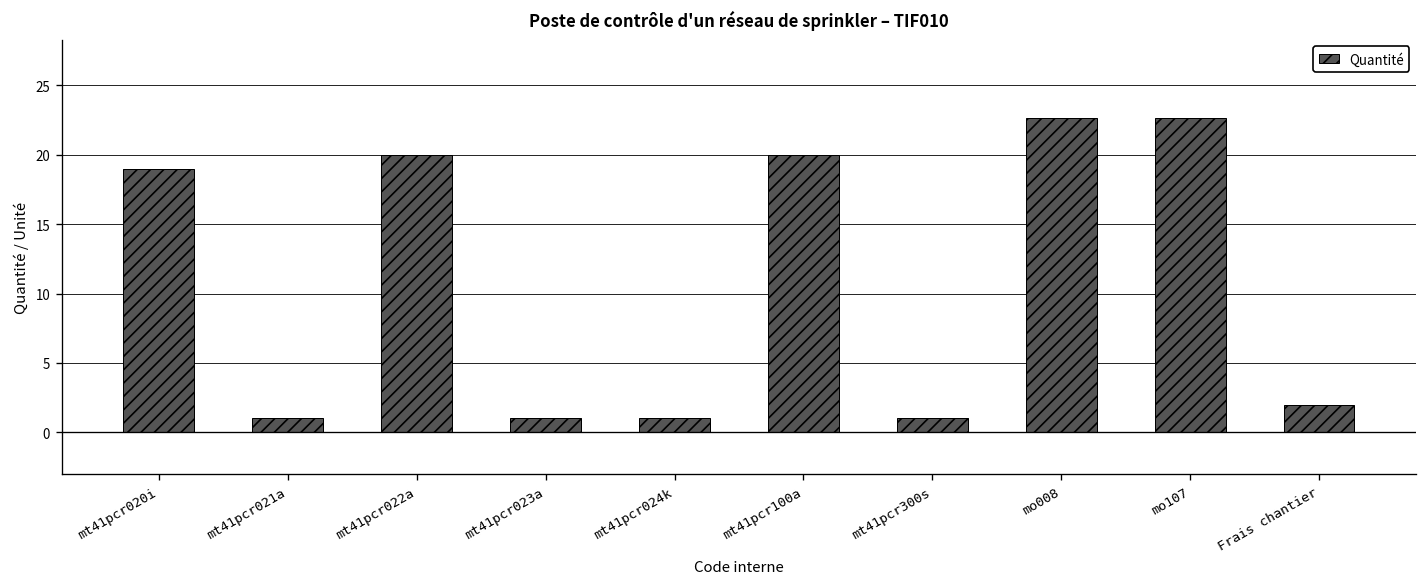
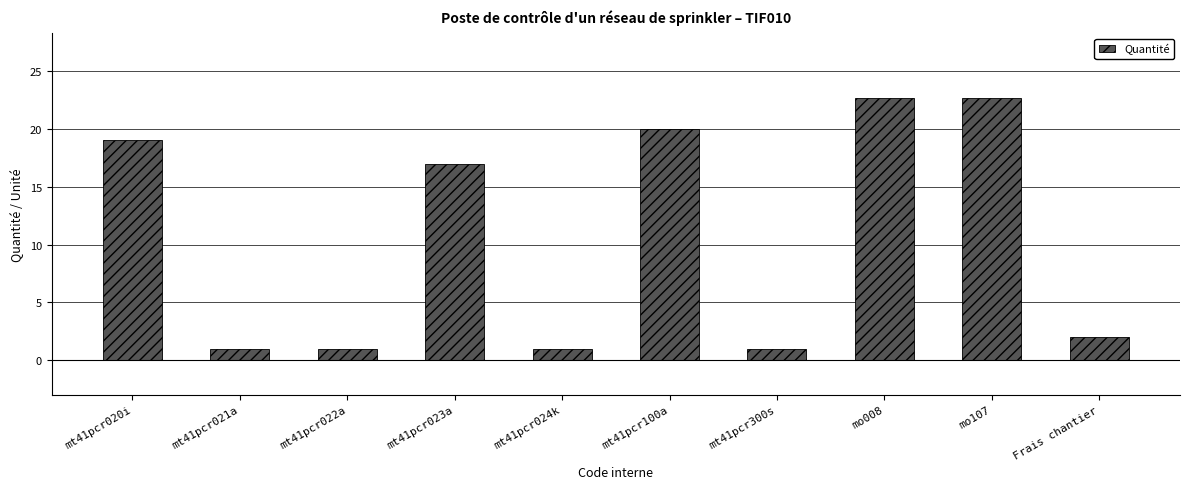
mt41pcr022a: 20 -> 1
mt41pcr023a: 1 -> 17
